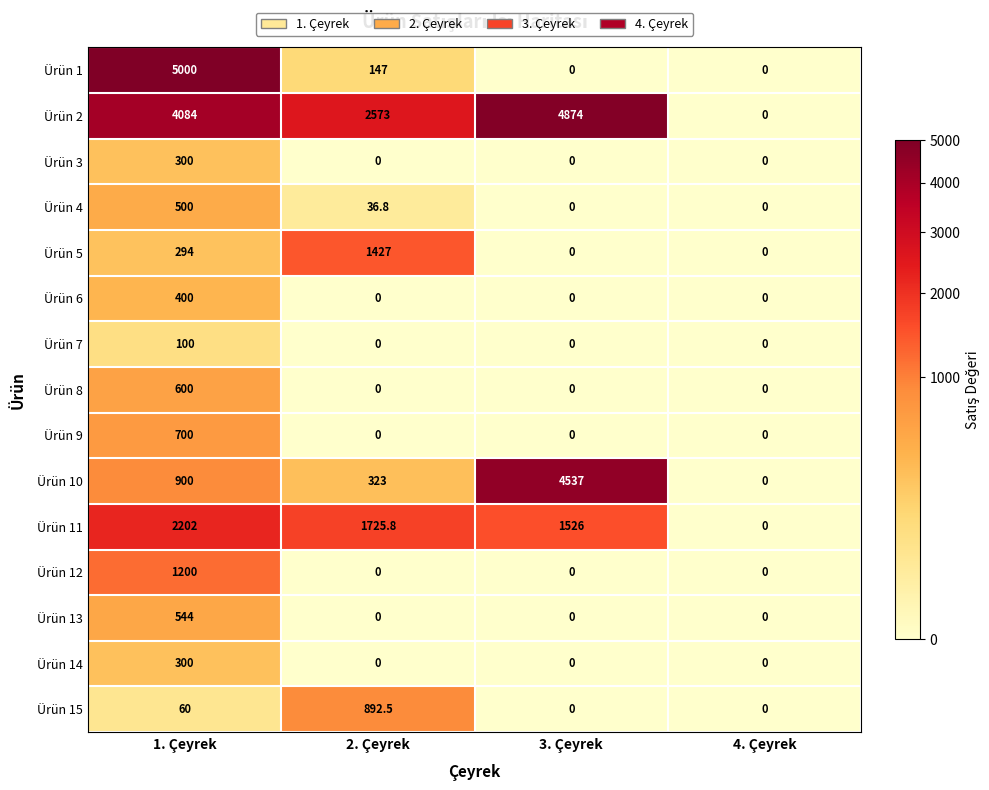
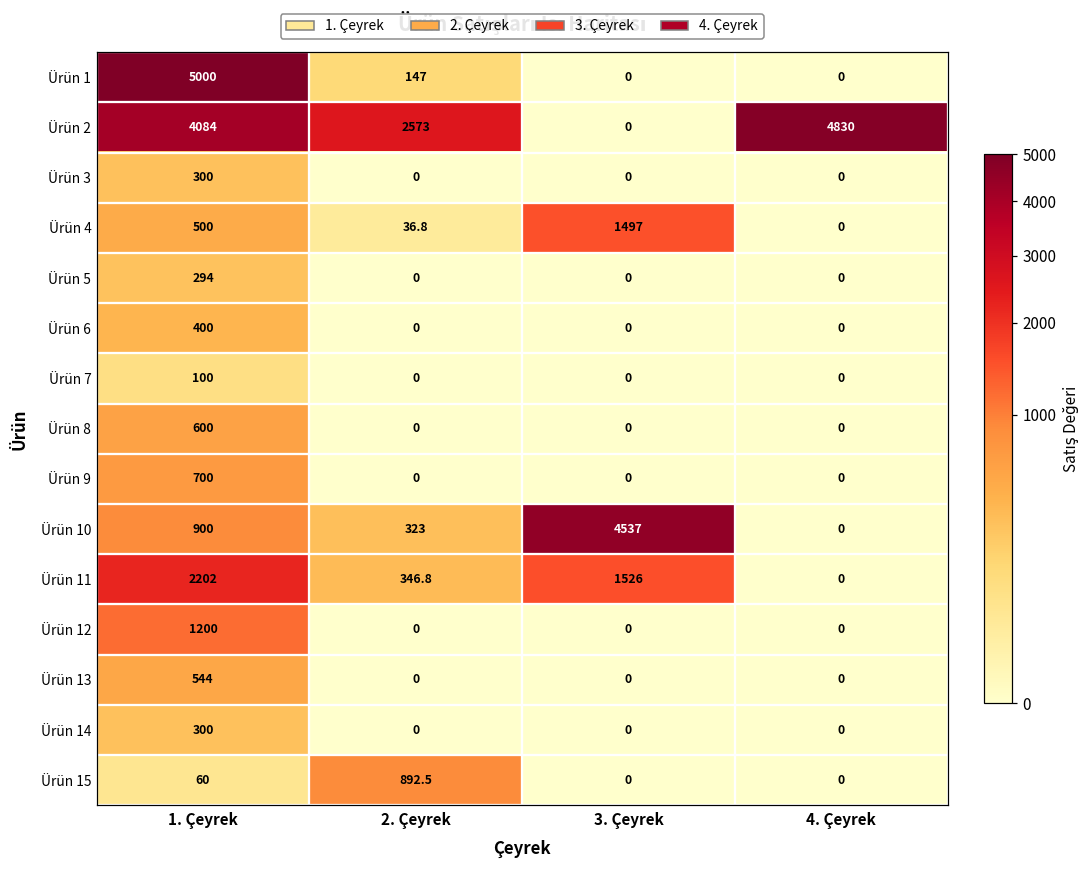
Ürün 2, 3. Çeyrek: 4874 -> 0
Ürün 2, 4. Çeyrek: 0 -> 4830
Ürün 4, 3. Çeyrek: 0 -> 1497
Ürün 5, 2. Çeyrek: 1427 -> 0
Ürün 11, 2. Çeyrek: 1725.8 -> 346.8
